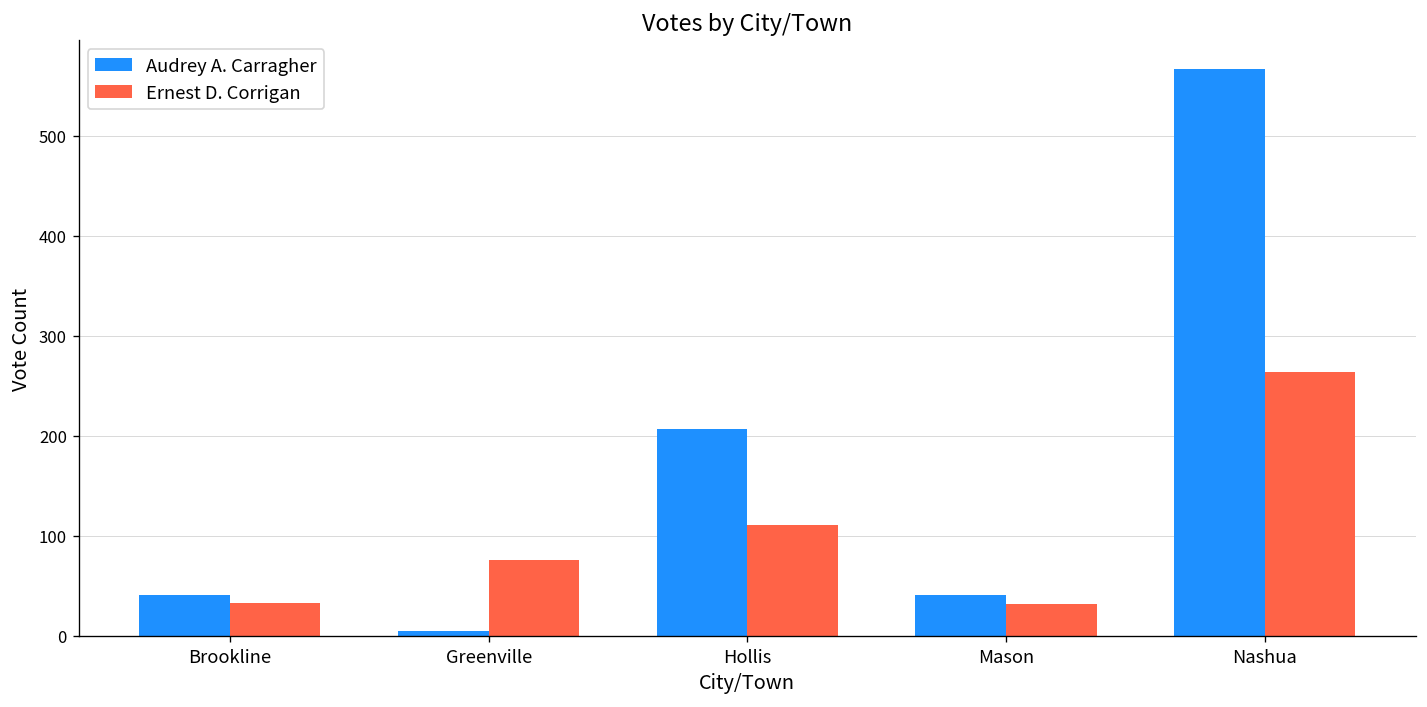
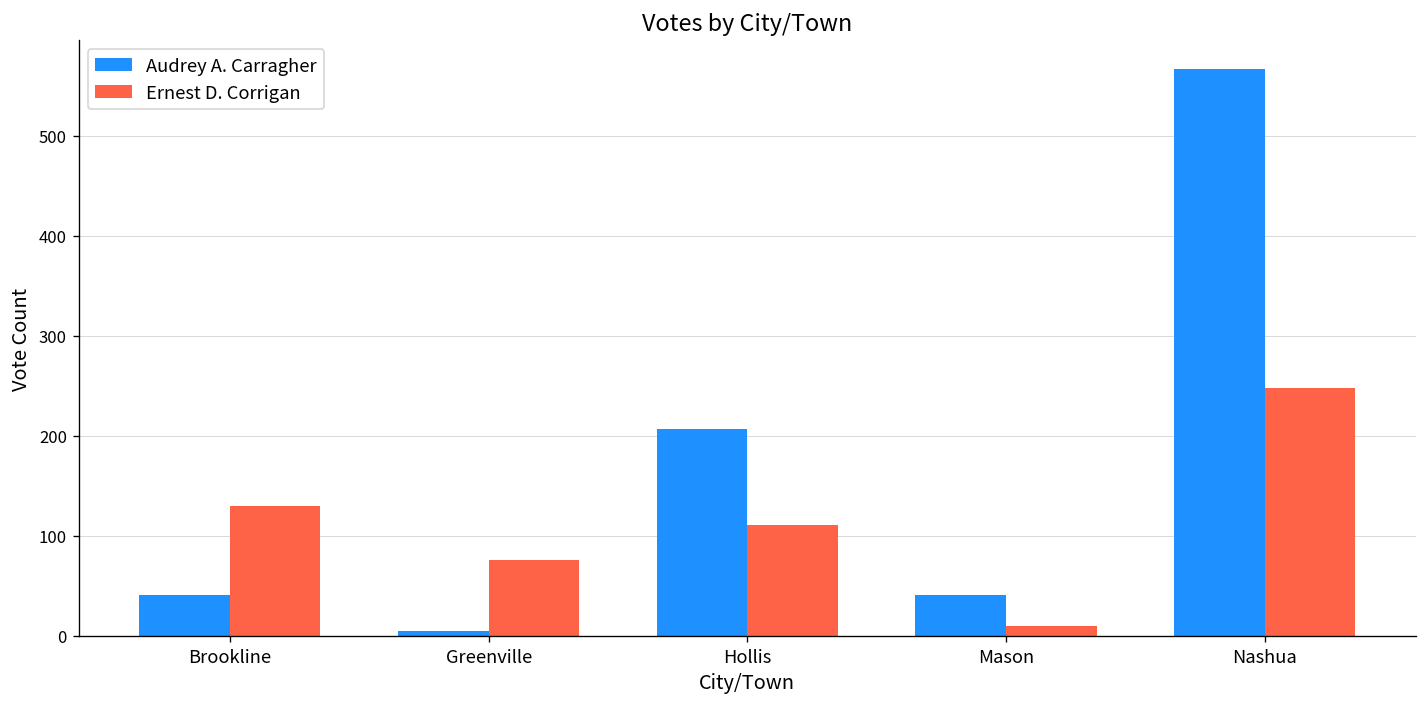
Ernest D. Corrigan, Brookline: 30 -> 130
Ernest D. Corrigan, Mason: 30 -> 10
Ernest D. Corrigan, Nashua: 260 -> 250
